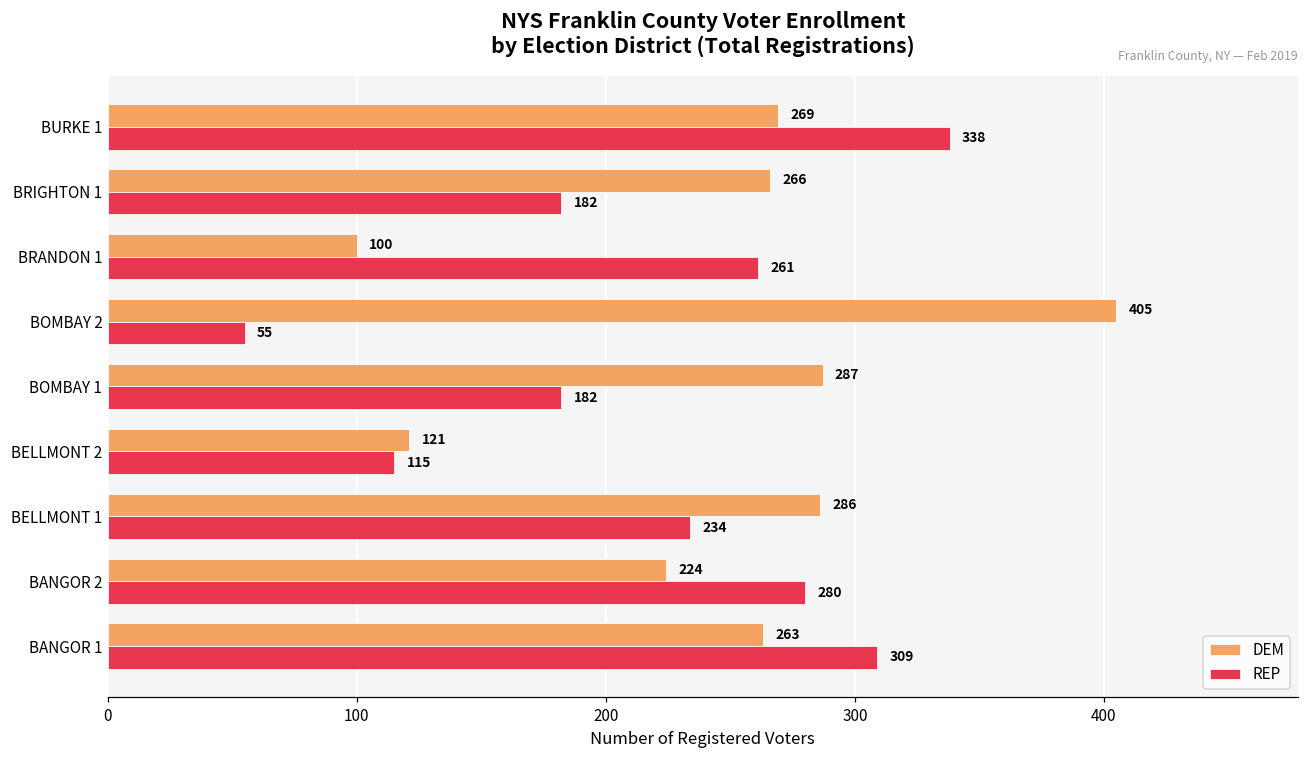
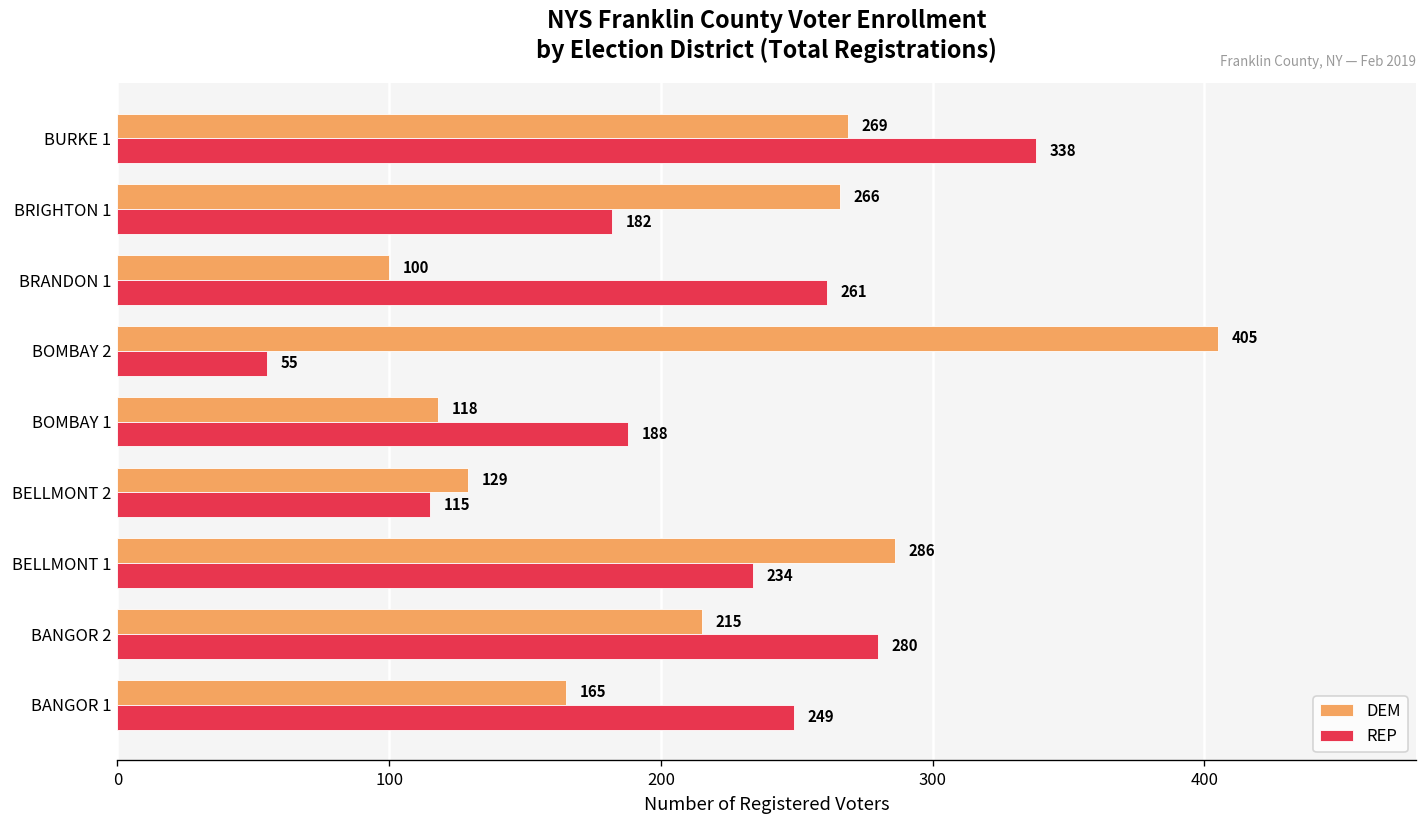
DEM, BOMBAY 1: 287 -> 118
REP, BOMBAY 1: 182 -> 188
DEM, BELLMONT 2: 121 -> 129
DEM, BANGOR 2: 224 -> 215
DEM, BANGOR 1: 263 -> 165
REP, BANGOR 1: 309 -> 249
